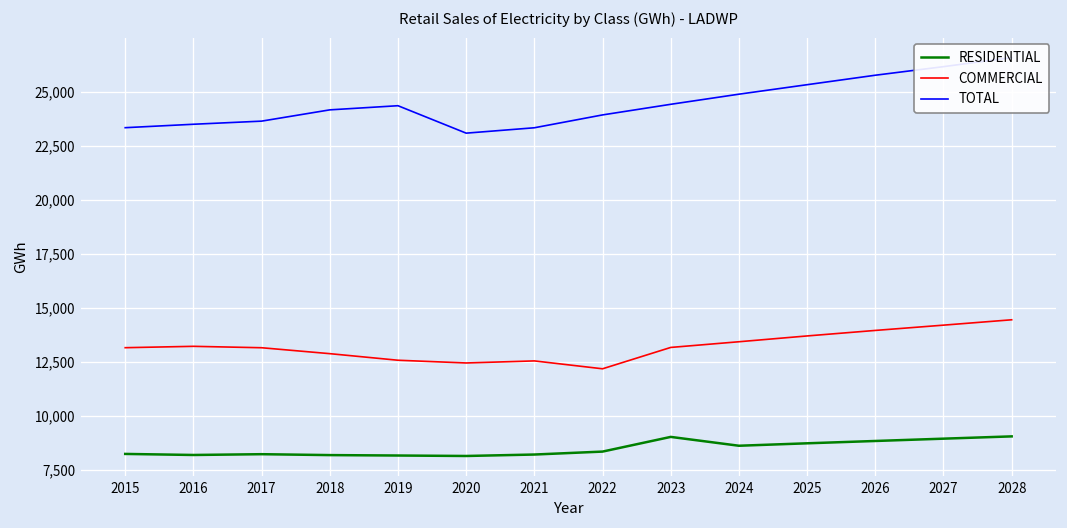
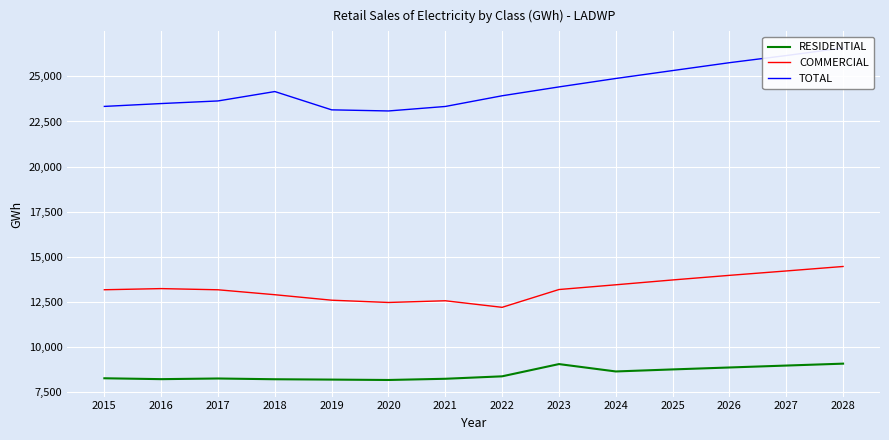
TOTAL, 2019: 24,400 -> 23,100
